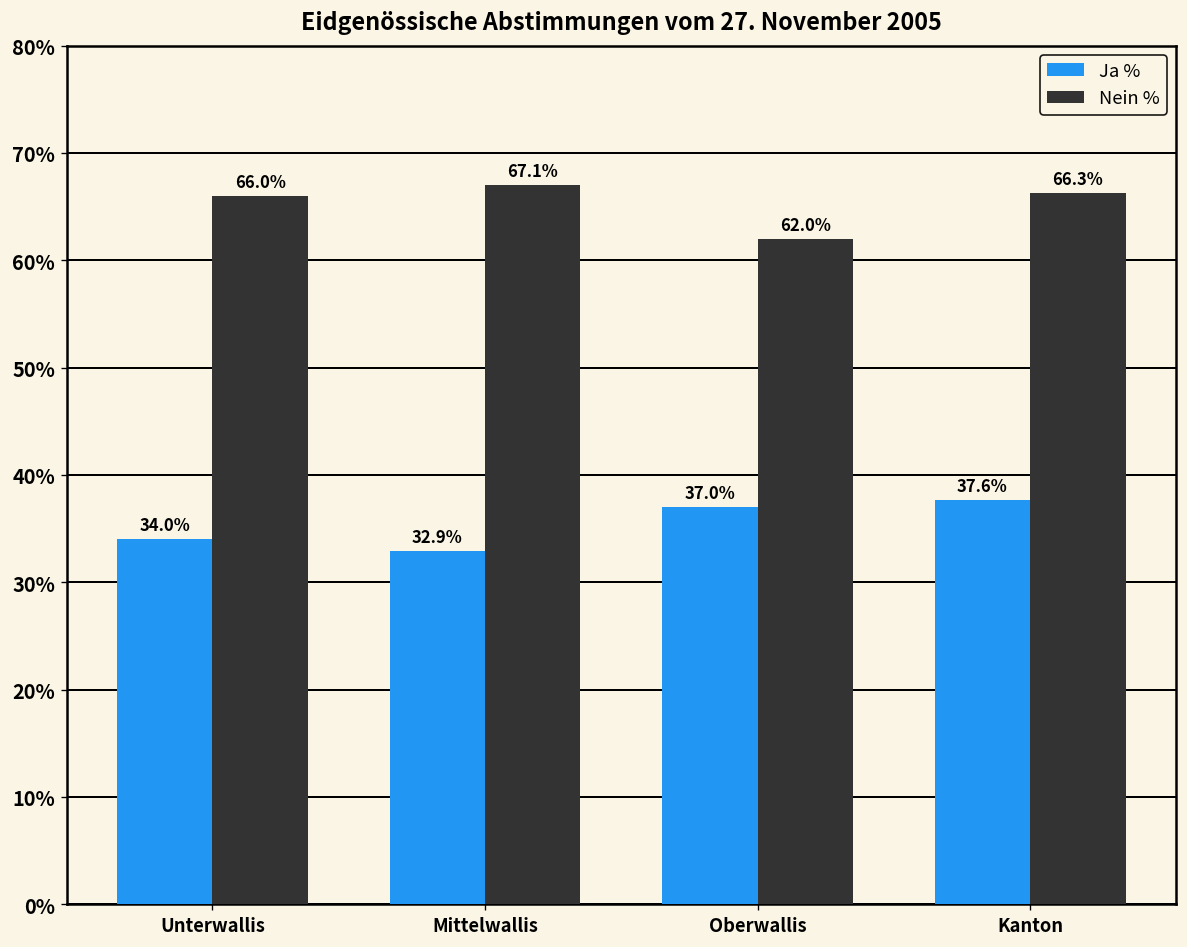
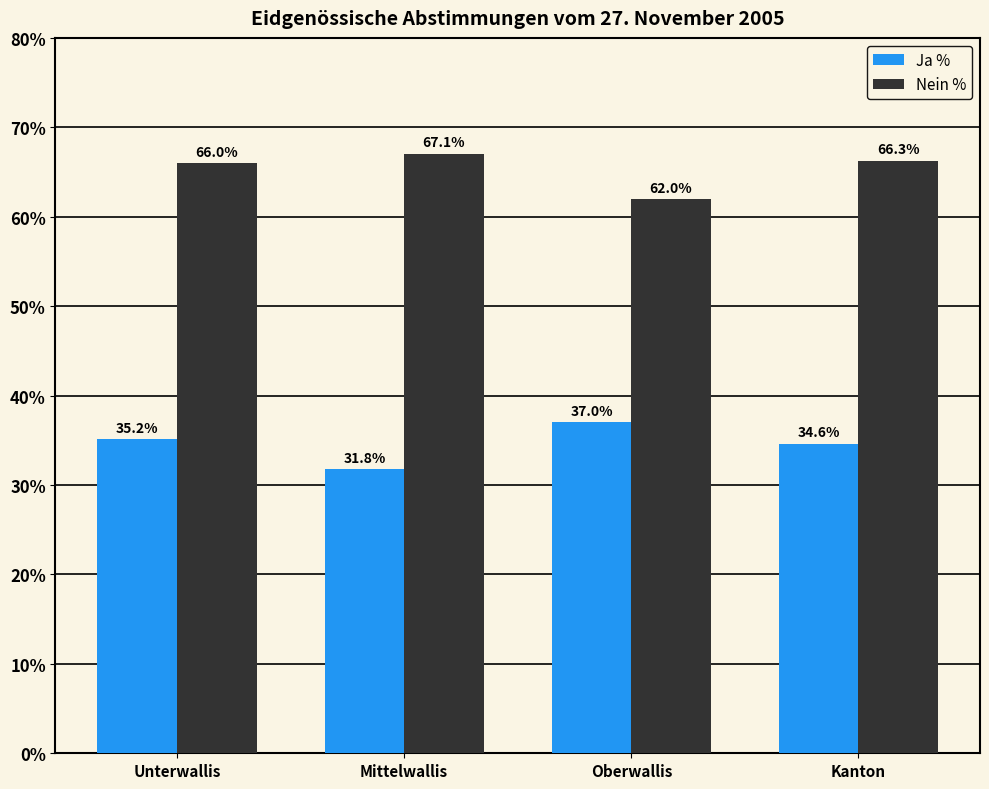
Ja %, Unterwallis: 34.0% -> 35.2%
Ja %, Mittelwallis: 32.9% -> 31.8%
Ja %, Kanton: 37.6% -> 34.6%
